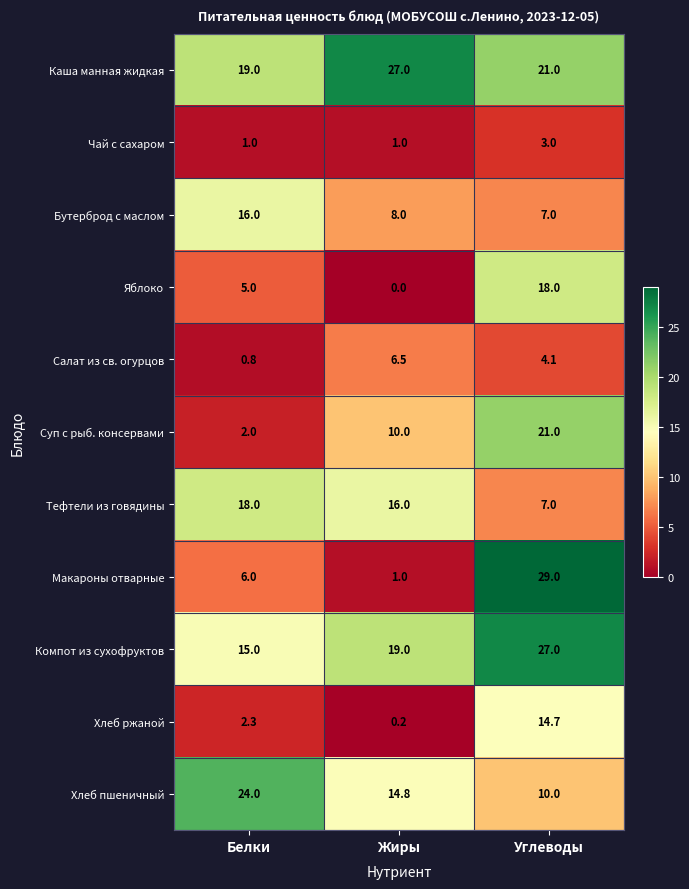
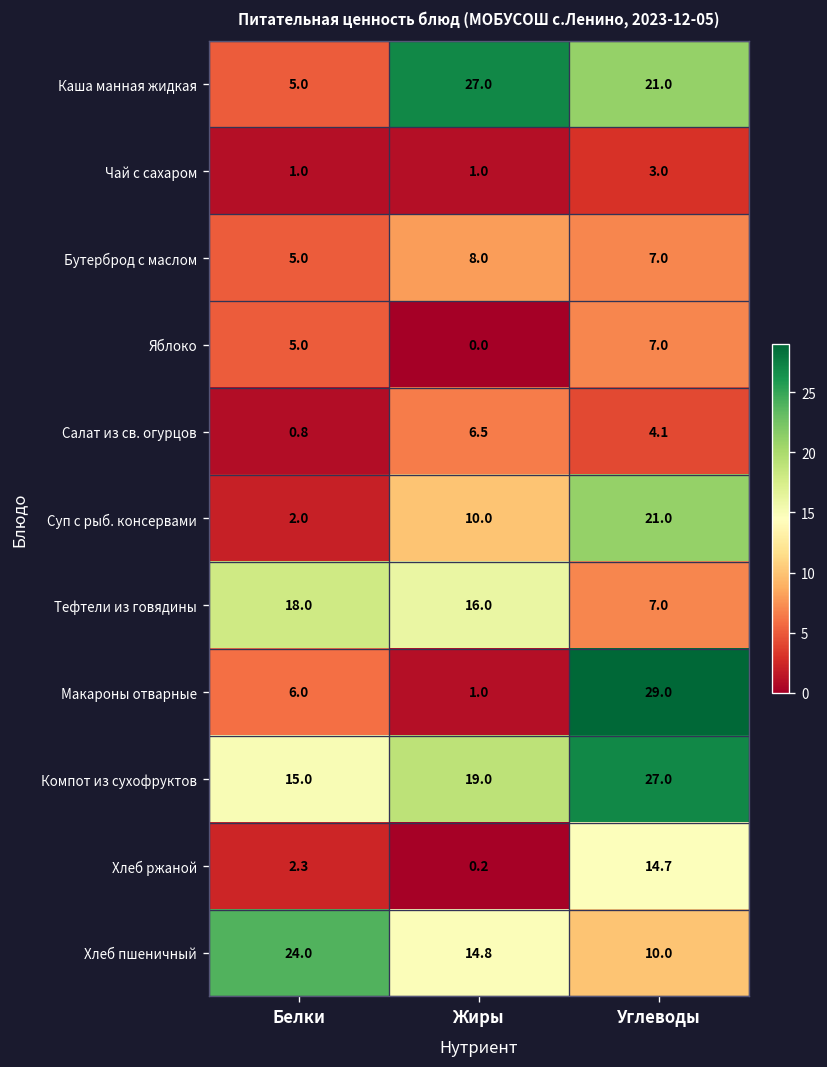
Каша манная жидкая, Белки: 19.0 -> 5.0
Бутерброд с маслом, Белки: 16.0 -> 5.0
Яблоко, Углеводы: 18.0 -> 7.0
